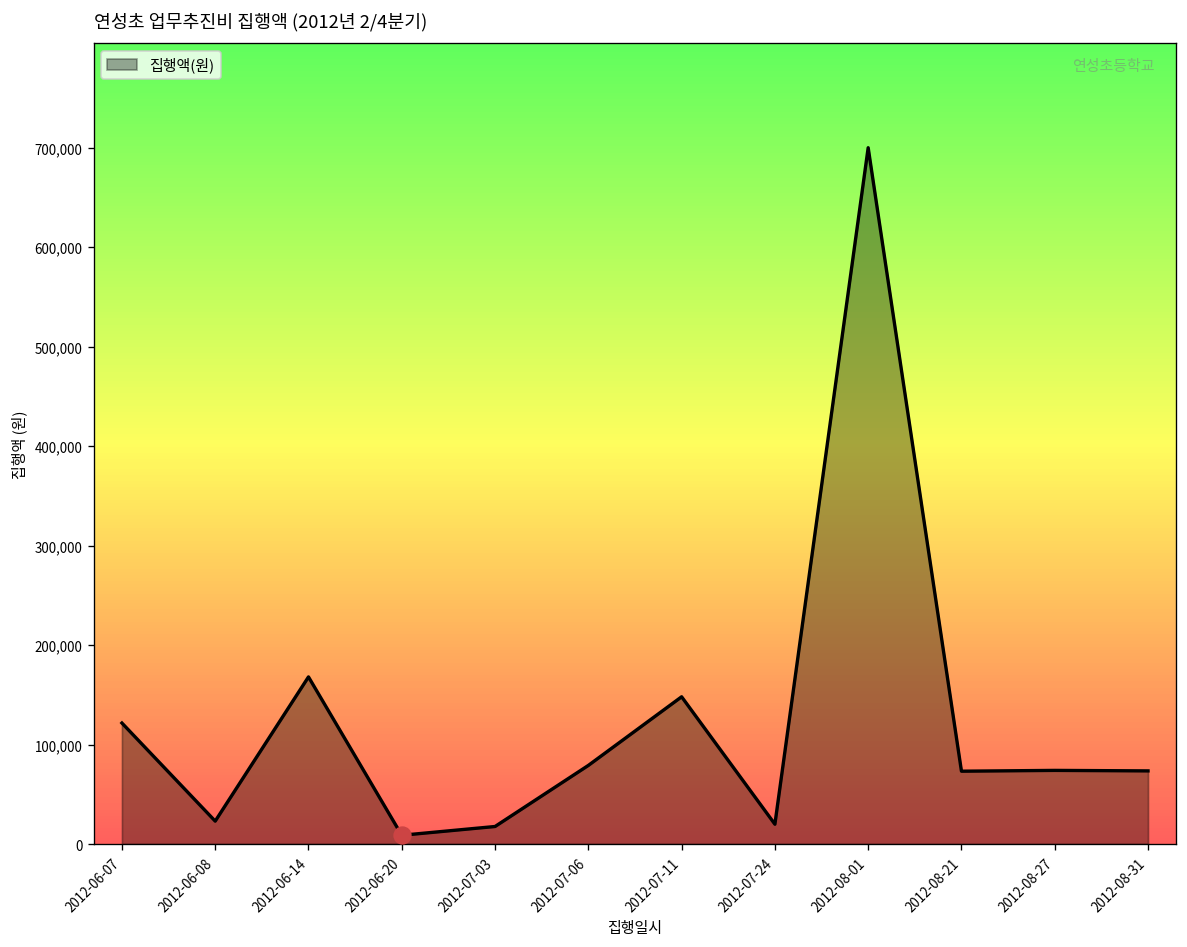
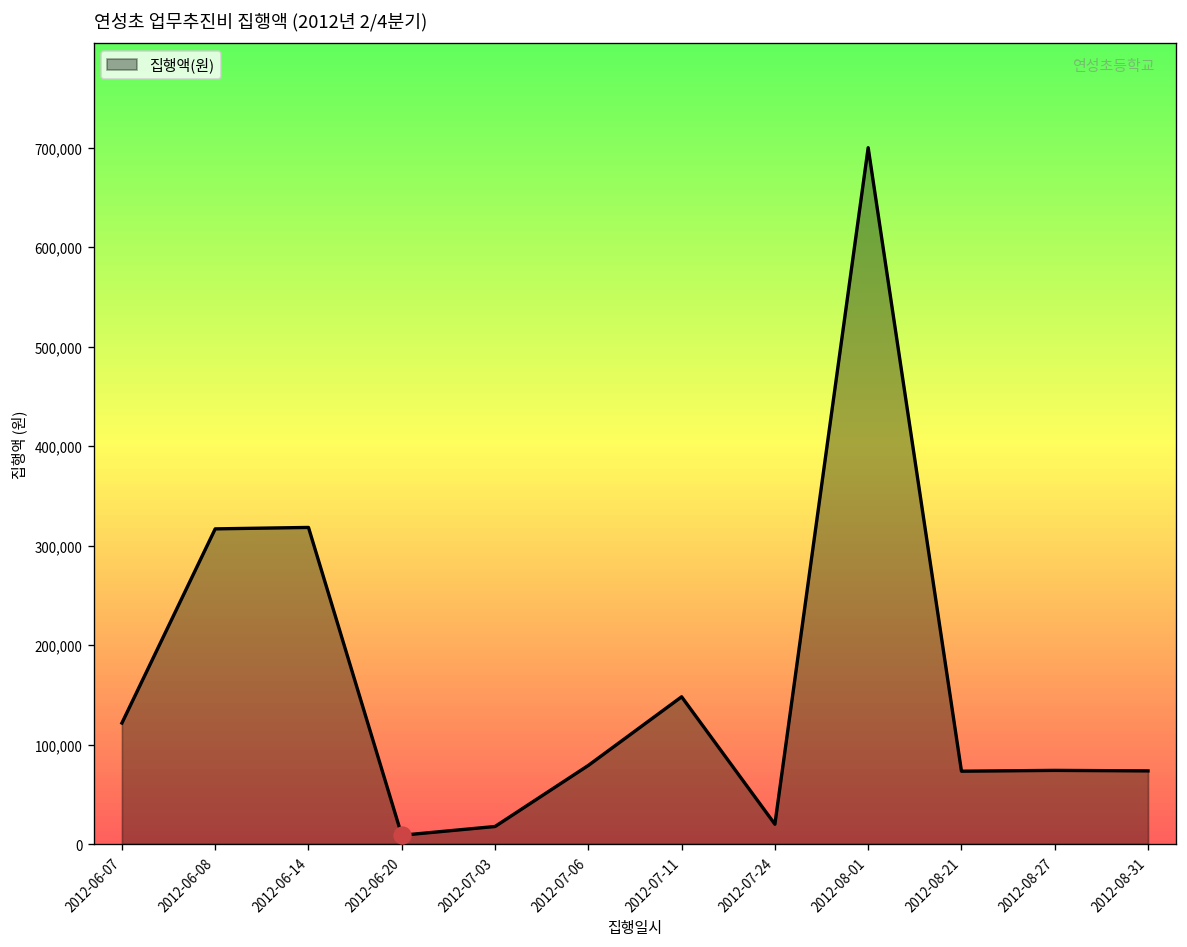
집행액(원), 2012-06-08: 20,000 -> 320,000
집행액(원), 2012-06-14: 170,000 -> 320,000
